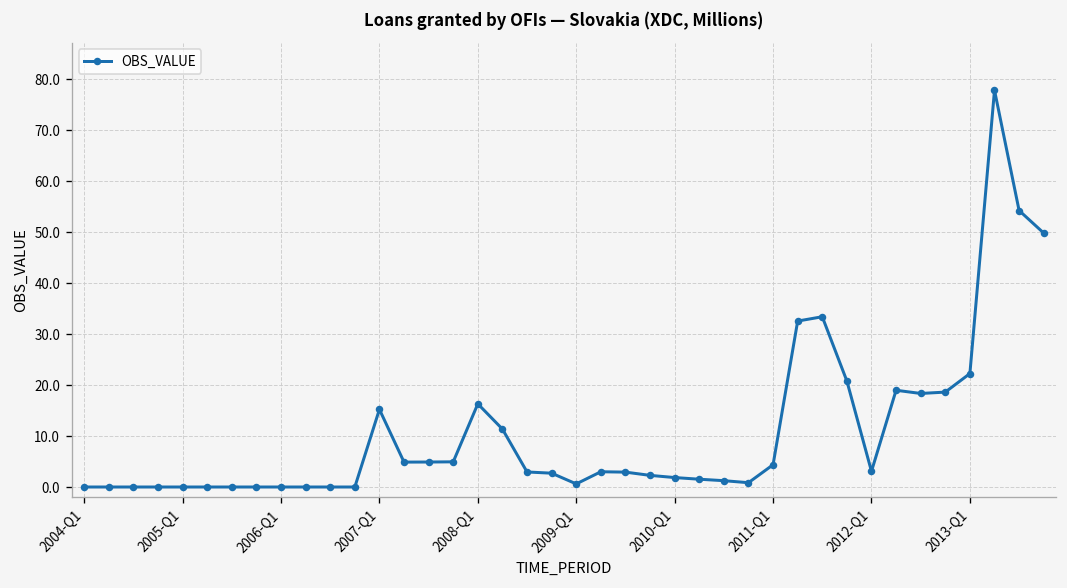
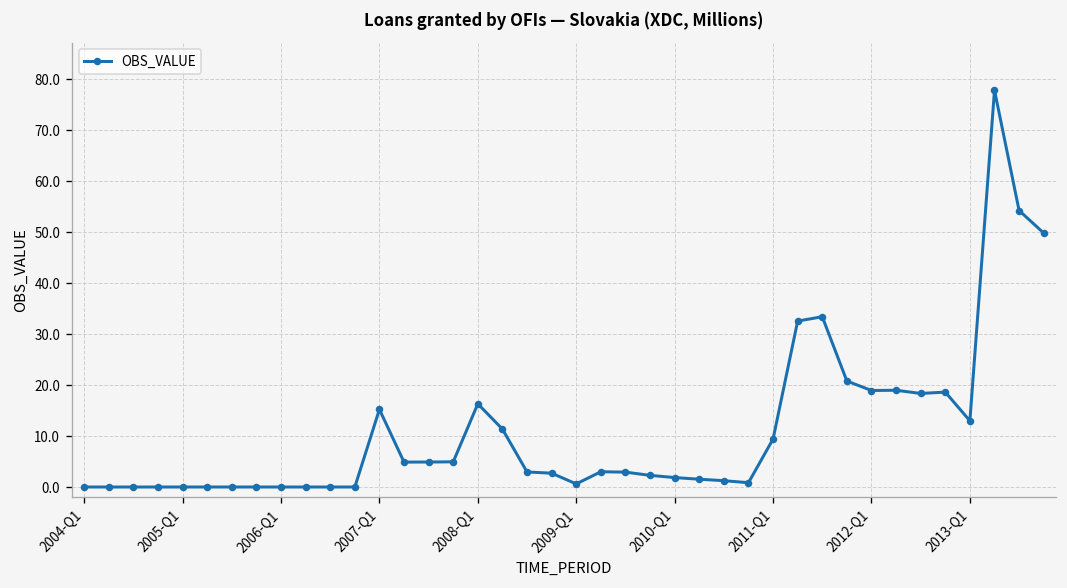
2011-Q1: 4 -> 9
2012-Q1: 3 -> 19
2013-Q1: 22 -> 13
